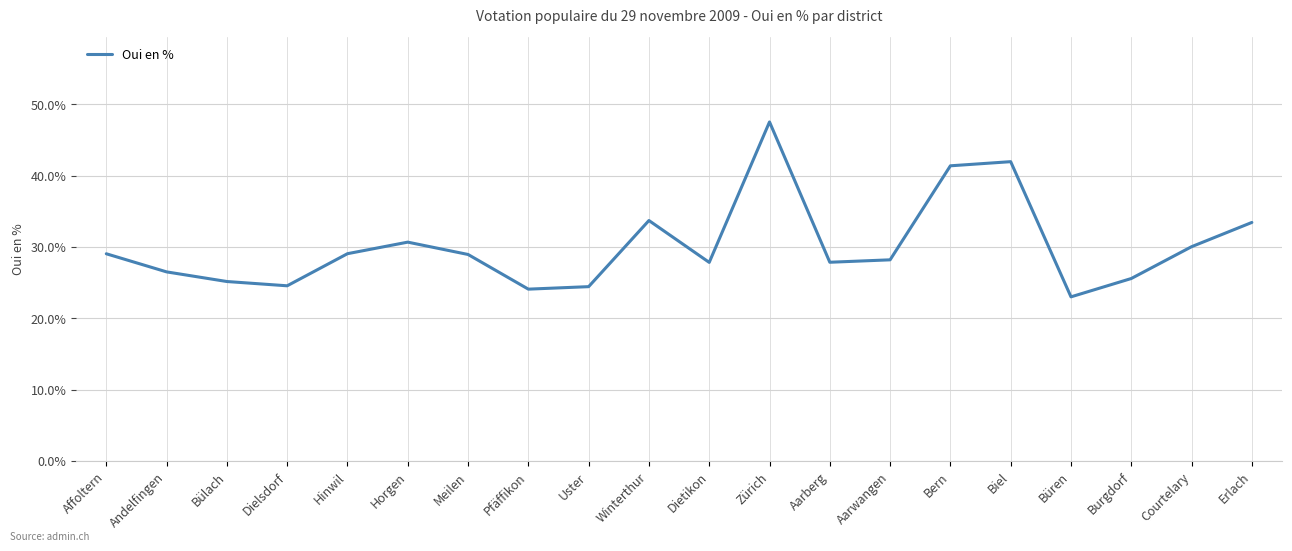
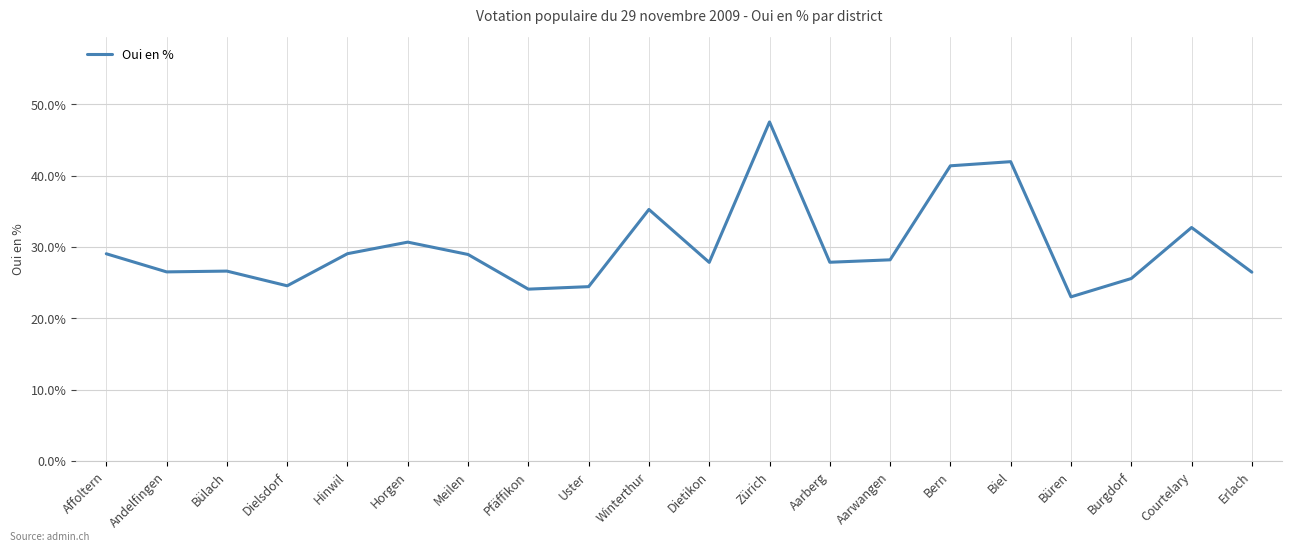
Bülach: 25% -> 27%
Winterthur: 34% -> 35%
Courtelary: 30% -> 33%
Erlach: 33% -> 26%
